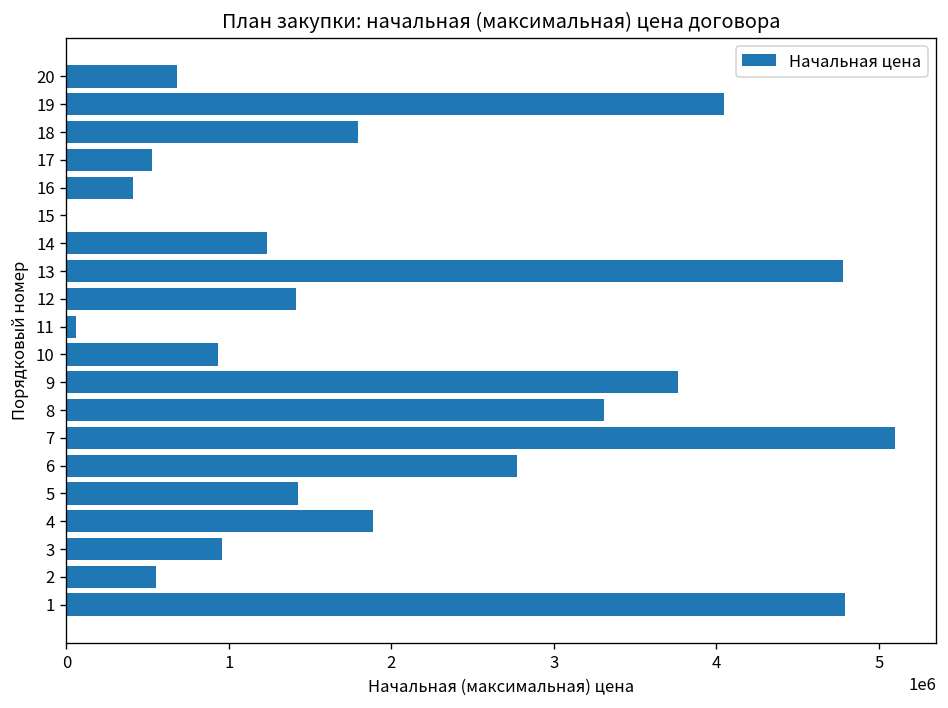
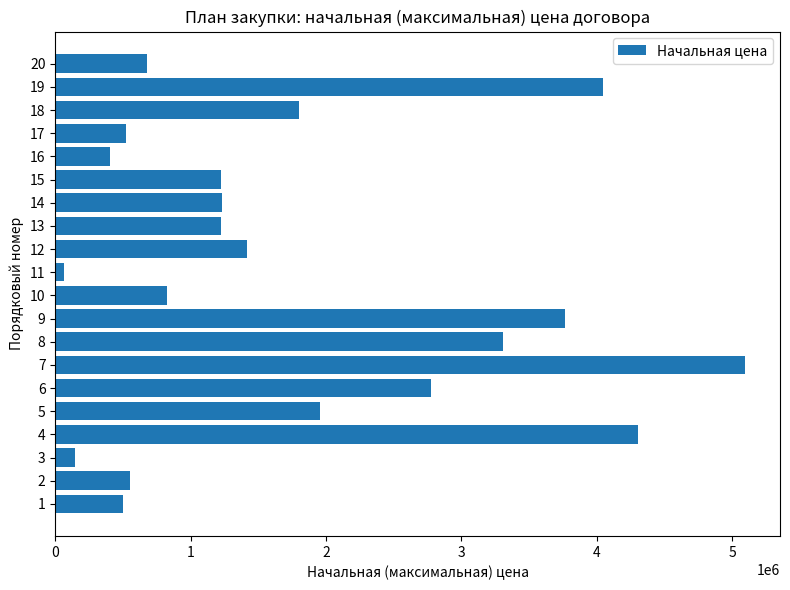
15: 0 -> 1220000
13: 4780000 -> 1220000
10: 930000 -> 820000
5: 1430000 -> 1960000
4: 1890000 -> 4310000
3: 960000 -> 150000
1: 4790000 -> 500000
